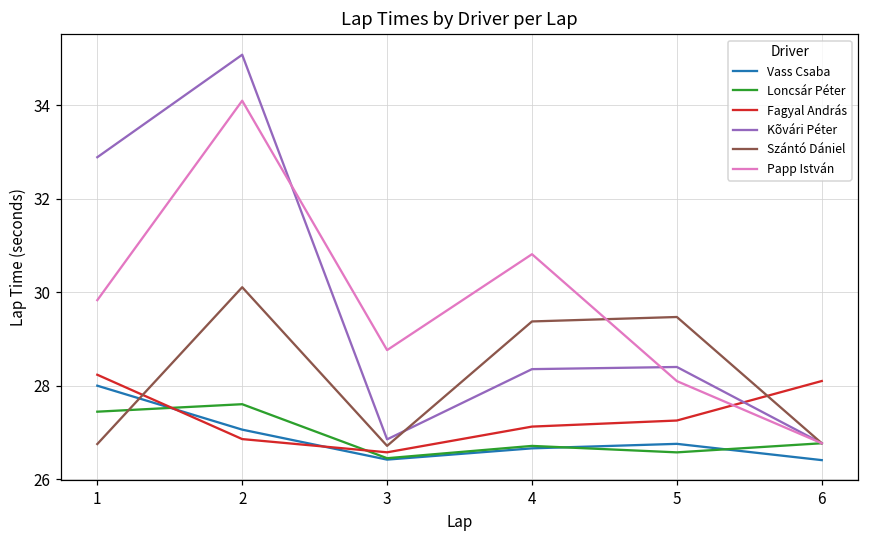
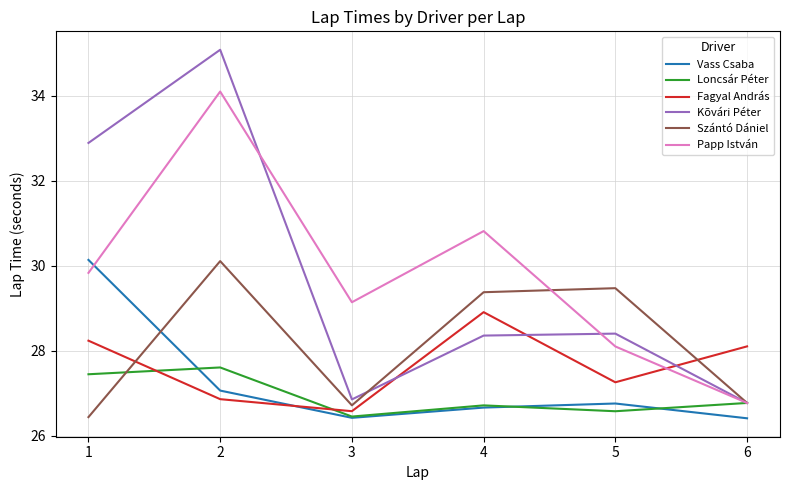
Vass Csaba, 1: 28.0 -> 30.1
Szántó Dániel, 1: 26.8 -> 26.4
Papp István, 3: 28.8 -> 29.1
Fagyal András, 4: 27.1 -> 28.9
